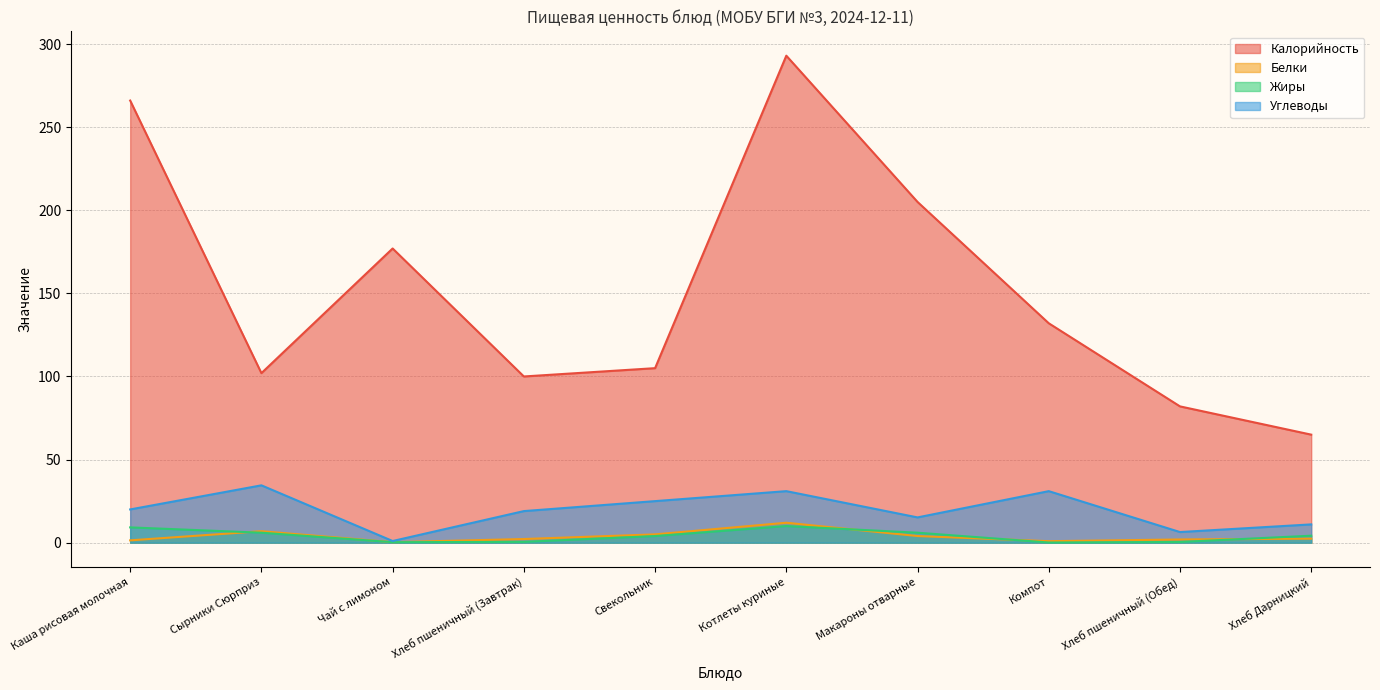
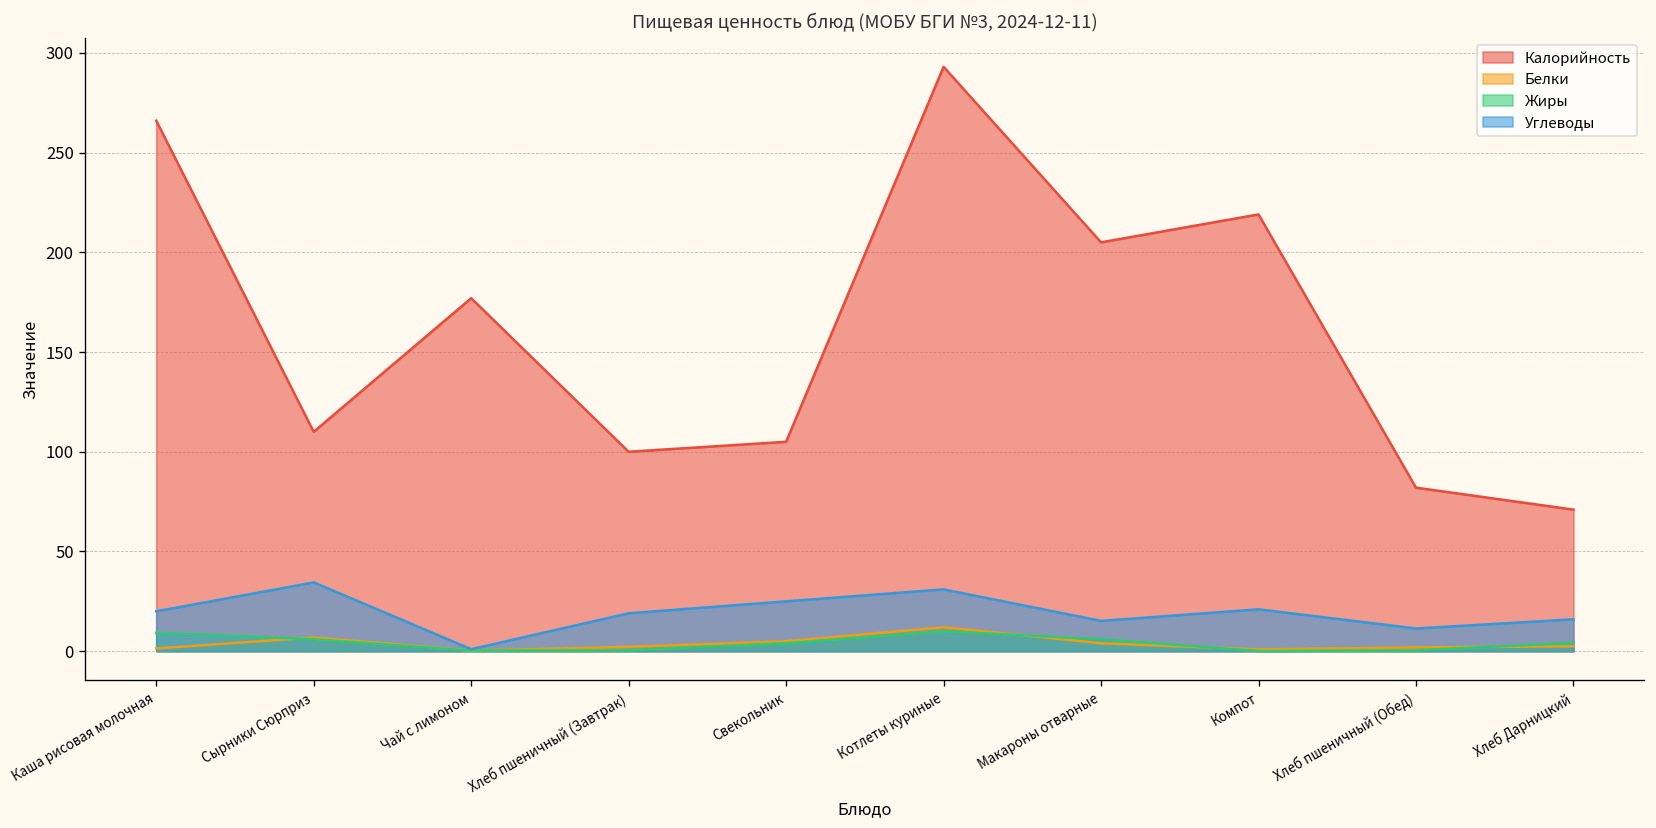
Калорийность, Сырники Сюрприз: 102 -> 110
Калорийность, Компот: 132 -> 219
Углеводы, Компот: 31 -> 21
Углеводы, Хлеб пшеничный (Обед): 6 -> 11
Калорийность, Хлеб Дарницкий: 65 -> 71
Углеводы, Хлеб Дарницкий: 11 -> 16
